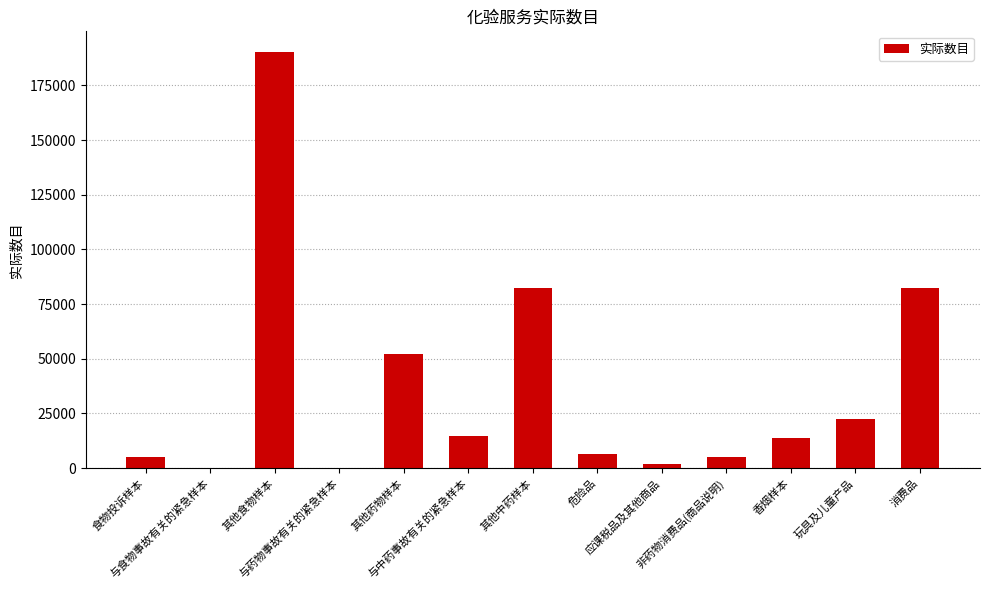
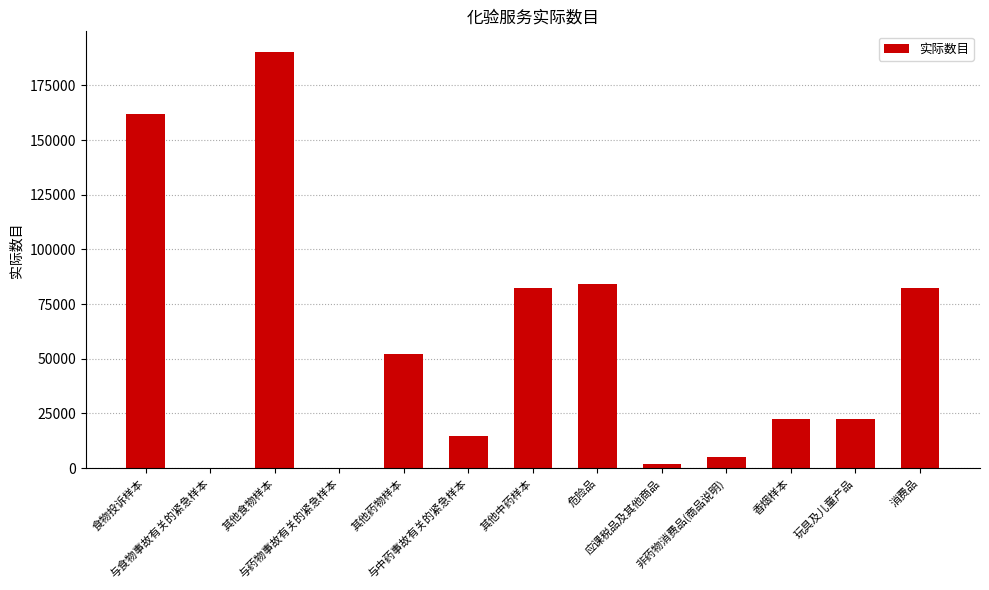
食物投诉样本: 5000 -> 162000
危险品: 7000 -> 84000
香烟样本: 14000 -> 22000
